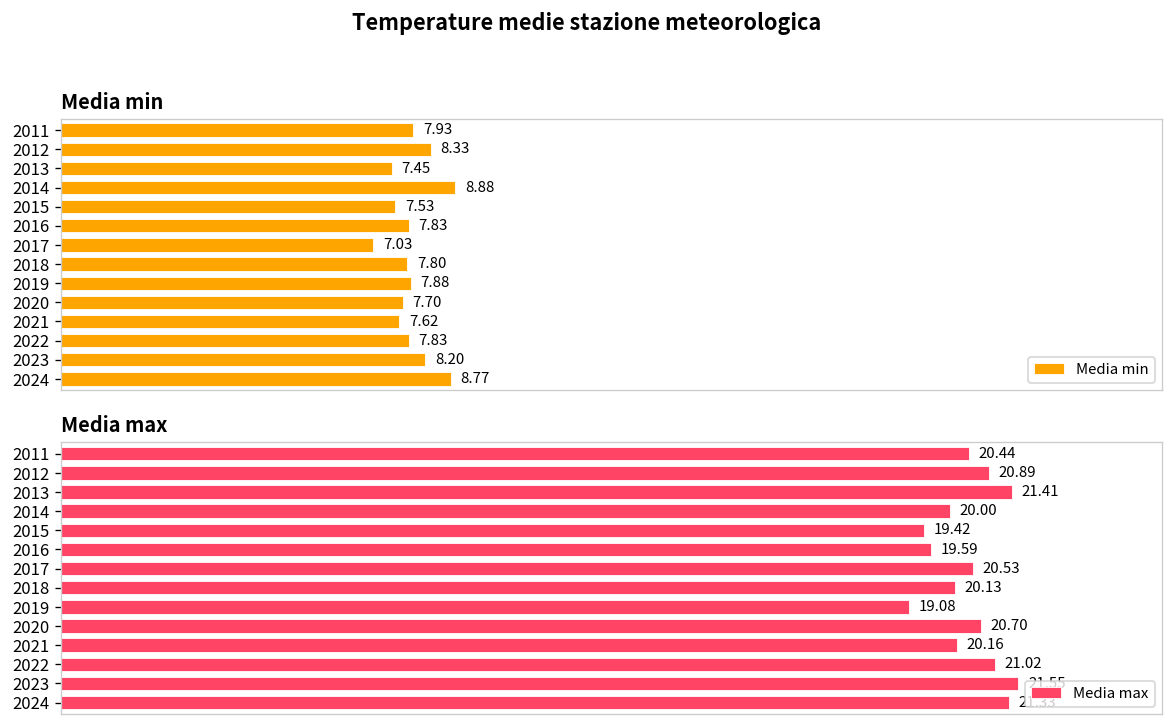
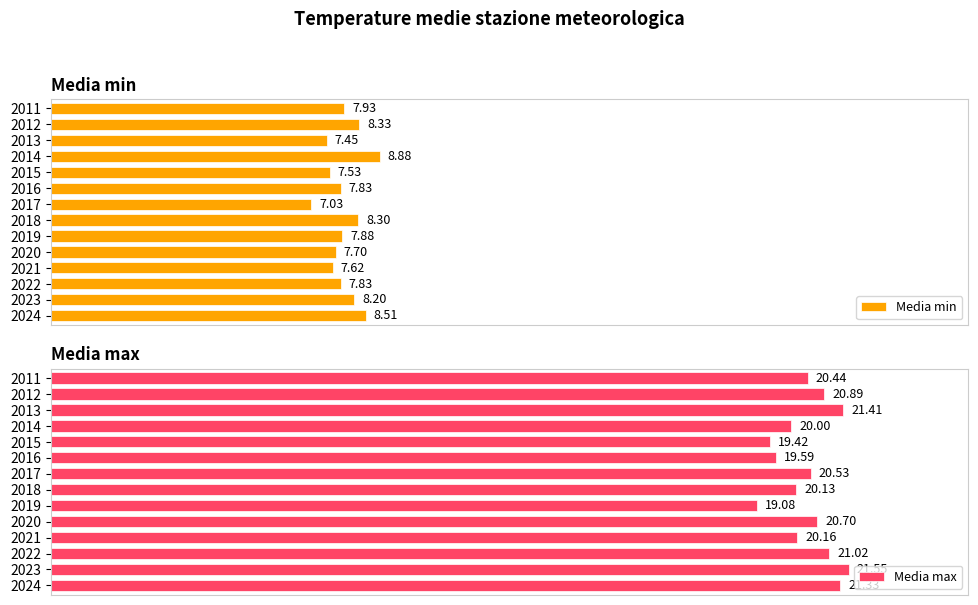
Media min, 2018: 7.80 -> 8.30
Media min, 2024: 8.77 -> 8.51
